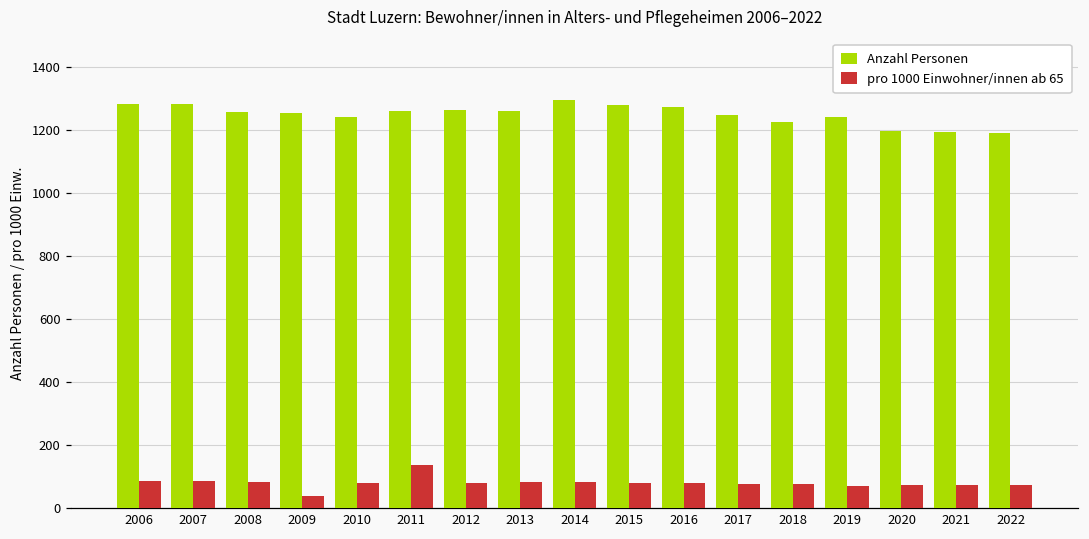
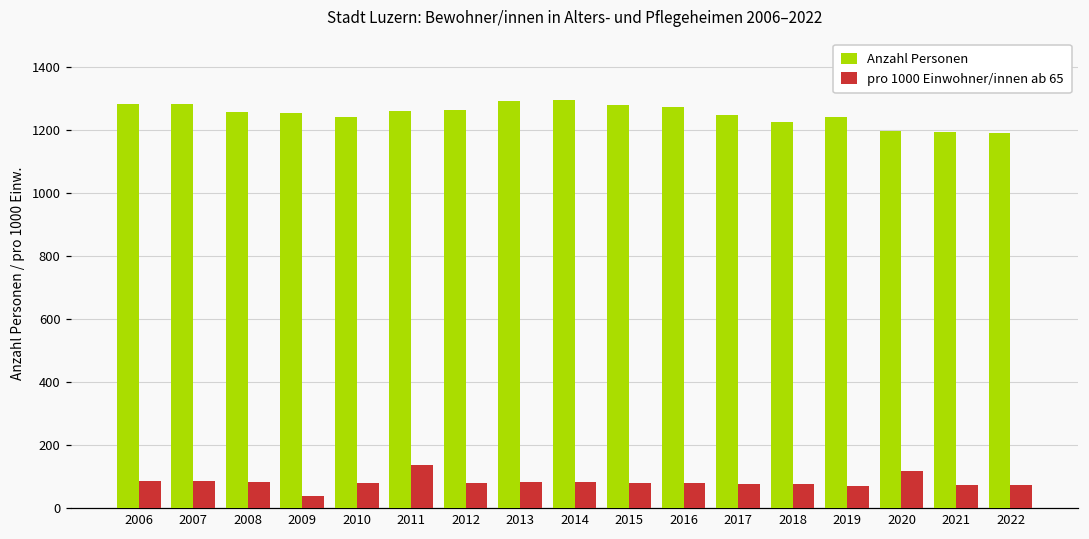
Anzahl Personen, 2013: 1260 -> 1290
pro 1000 Einwohner/innen ab 65, 2020: 70 -> 120
